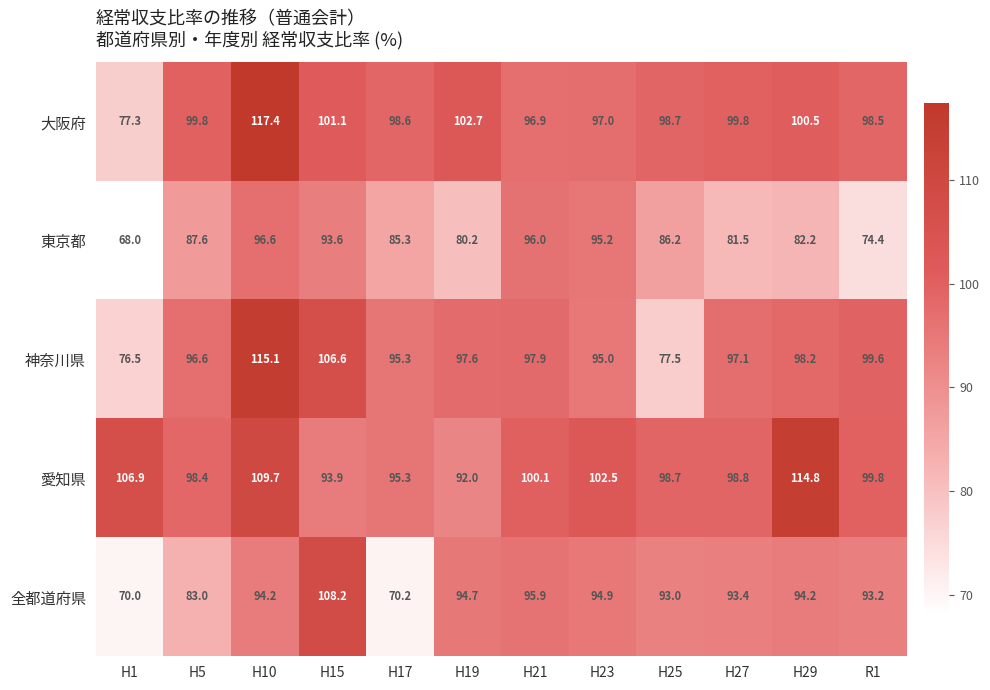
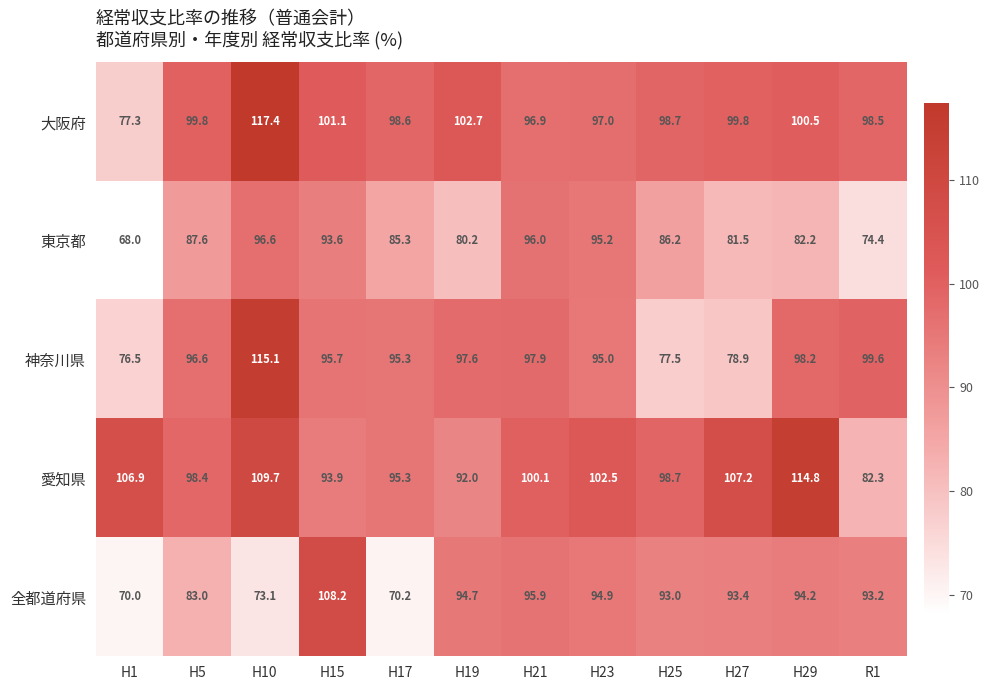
神奈川県, H15: 106.6 -> 95.7
神奈川県, H27: 97.1 -> 78.9
愛知県, H27: 98.8 -> 107.2
愛知県, R1: 99.8 -> 82.3
全都道府県, H10: 94.2 -> 73.1
